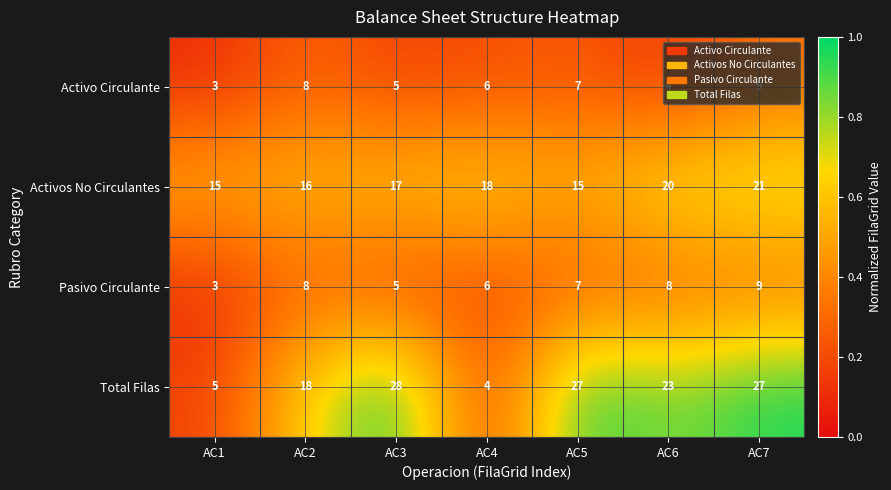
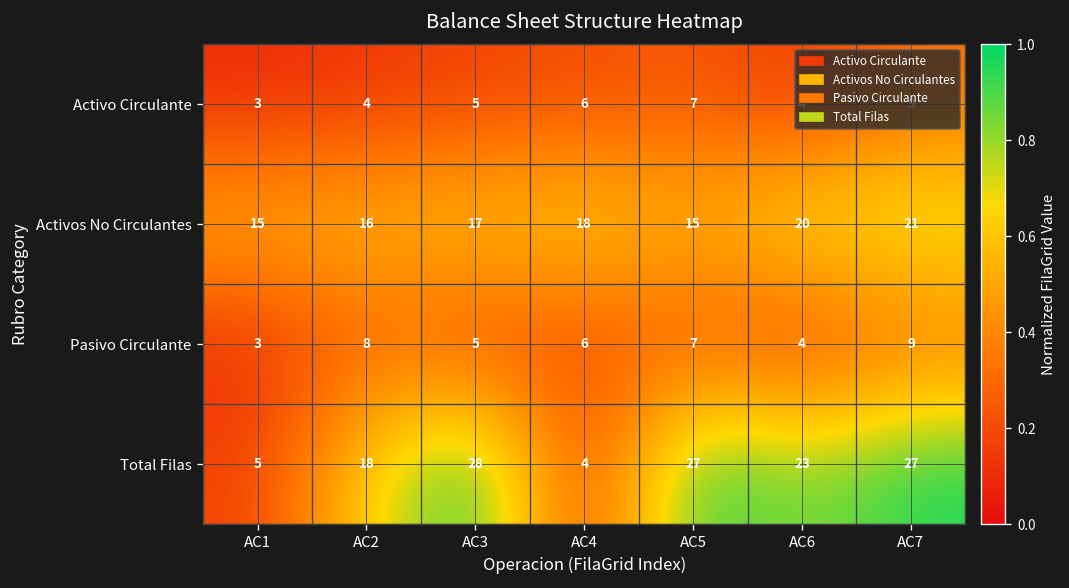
Activo Circulante, AC2: 8 -> 4
Pasivo Circulante, AC6: 8 -> 4
